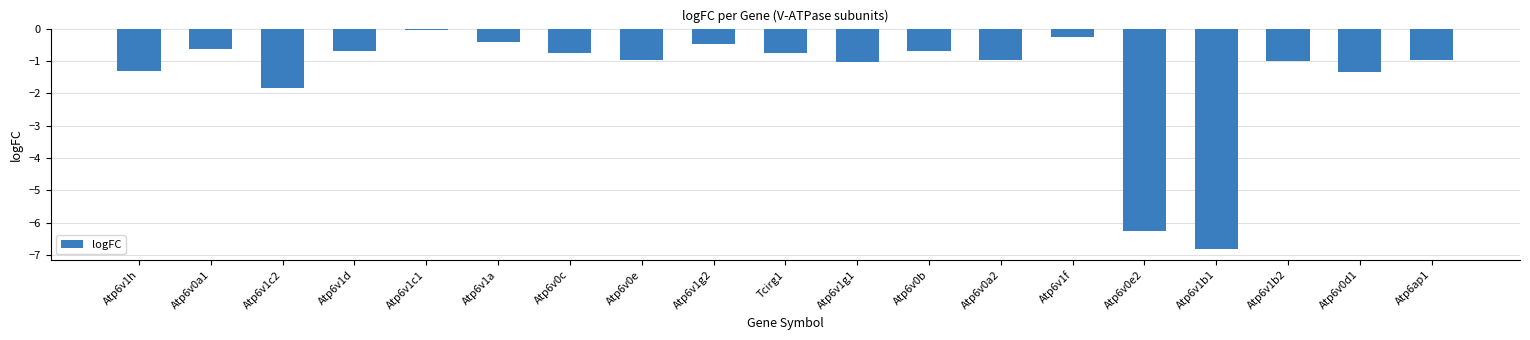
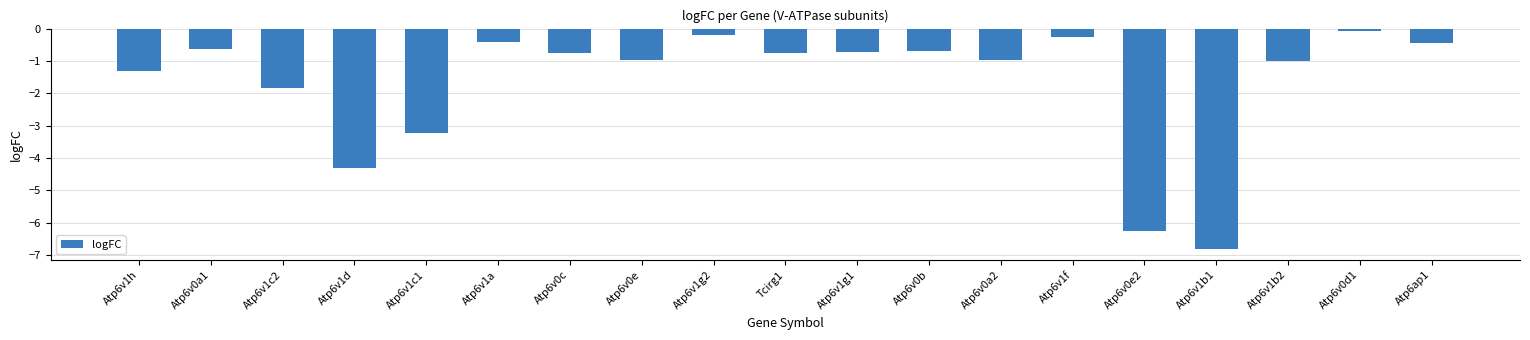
Atp6v1d: -0.7 -> -4.3
Atp6v1c1: 0.0 -> -3.2
Atp6v1g2: -0.5 -> -0.2
Atp6v1g1: -1.0 -> -0.7
Atp6v0d1: -1.3 -> -0.1
Atp6ap1: -1.0 -> -0.4
